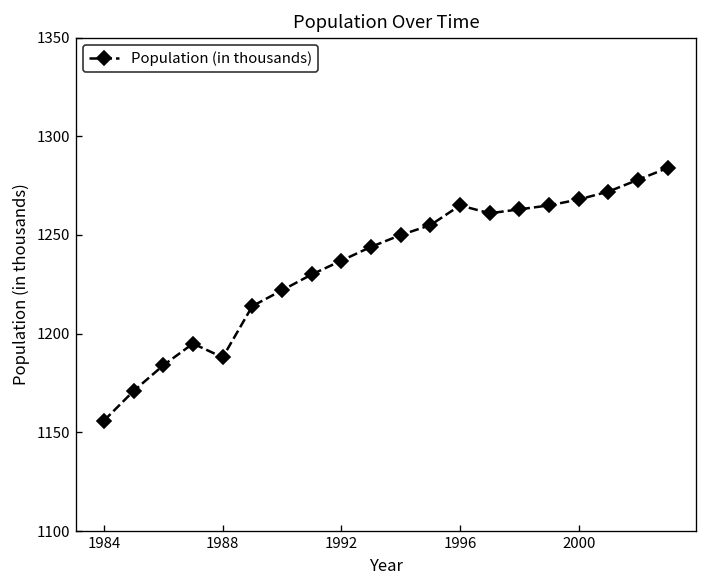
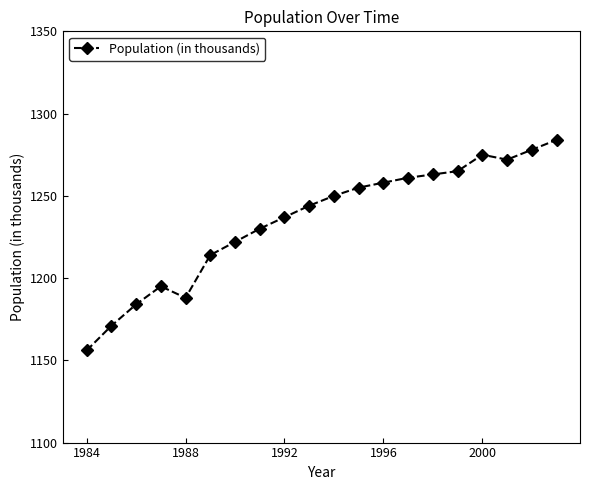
1996: 1265 -> 1258
2000: 1268 -> 1275
